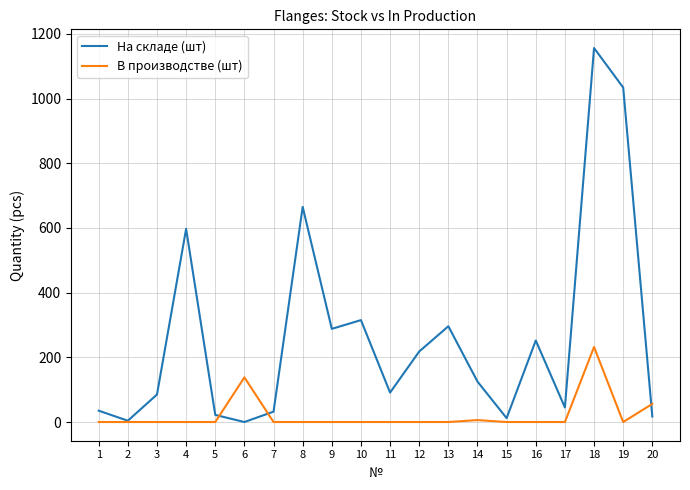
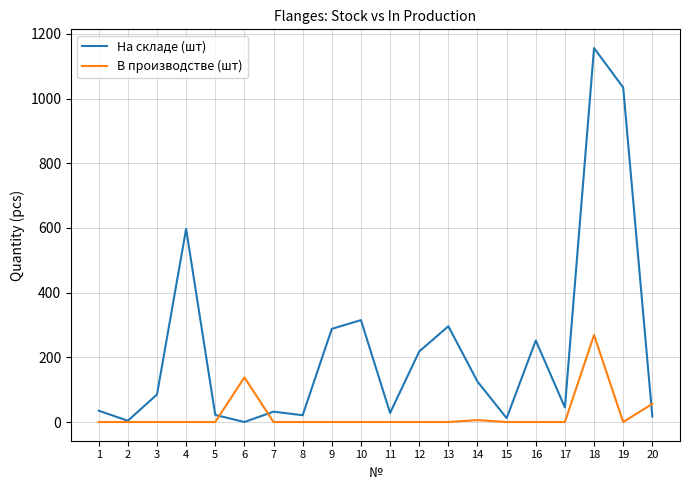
На складе (шт), 8: 670 -> 20
На складе (шт), 11: 90 -> 30
В производстве (шт), 18: 230 -> 270
